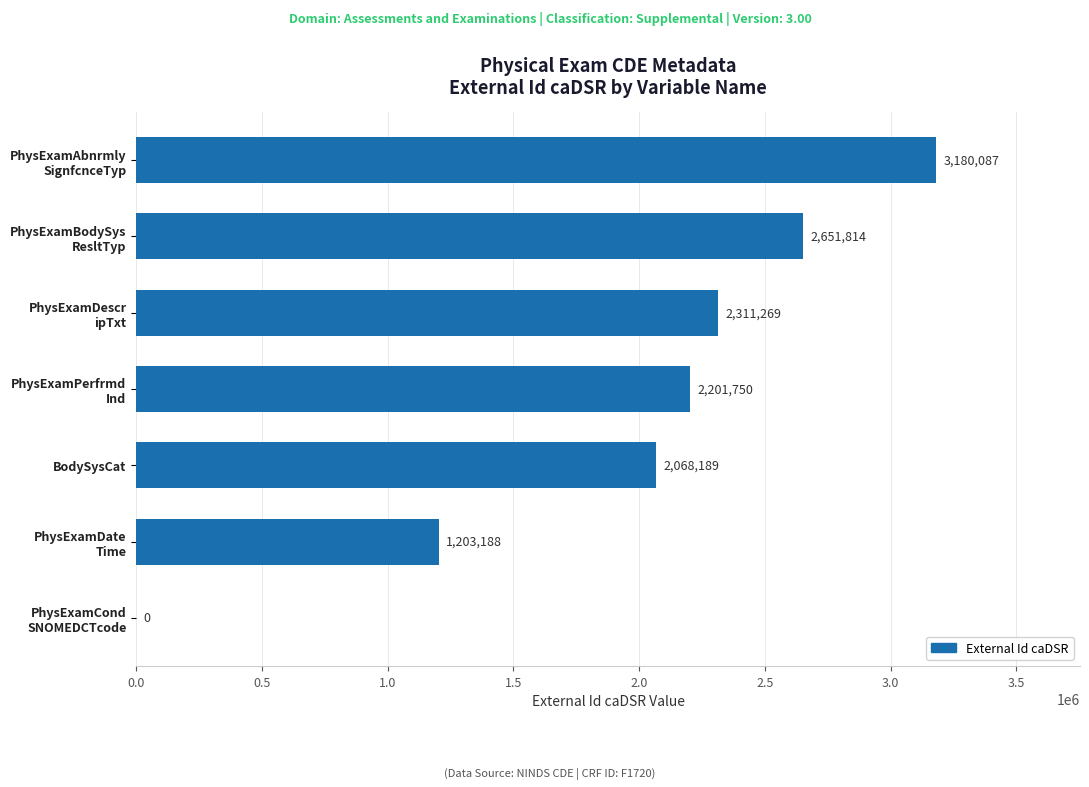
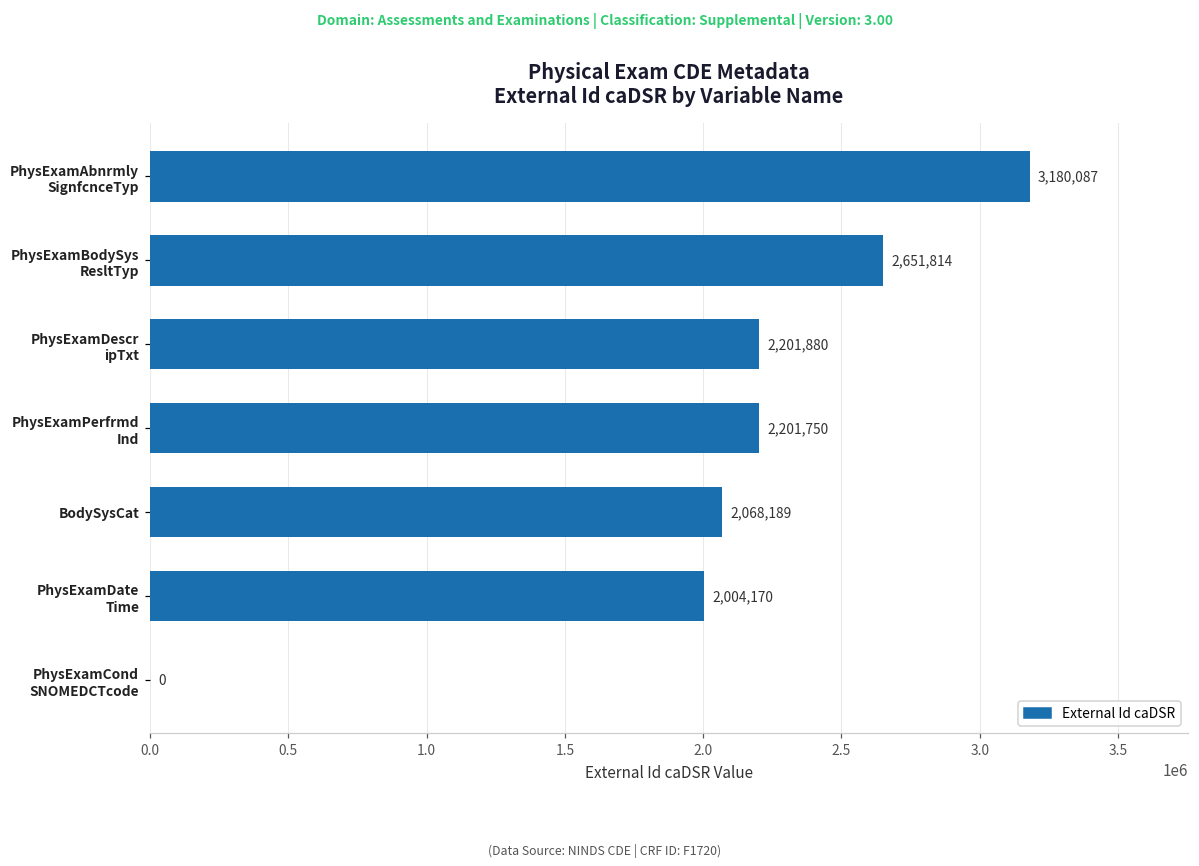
PhysExamDescr ipTxt: 2,311,269 -> 2,201,880
PhysExamDate Time: 1,203,188 -> 2,004,170
